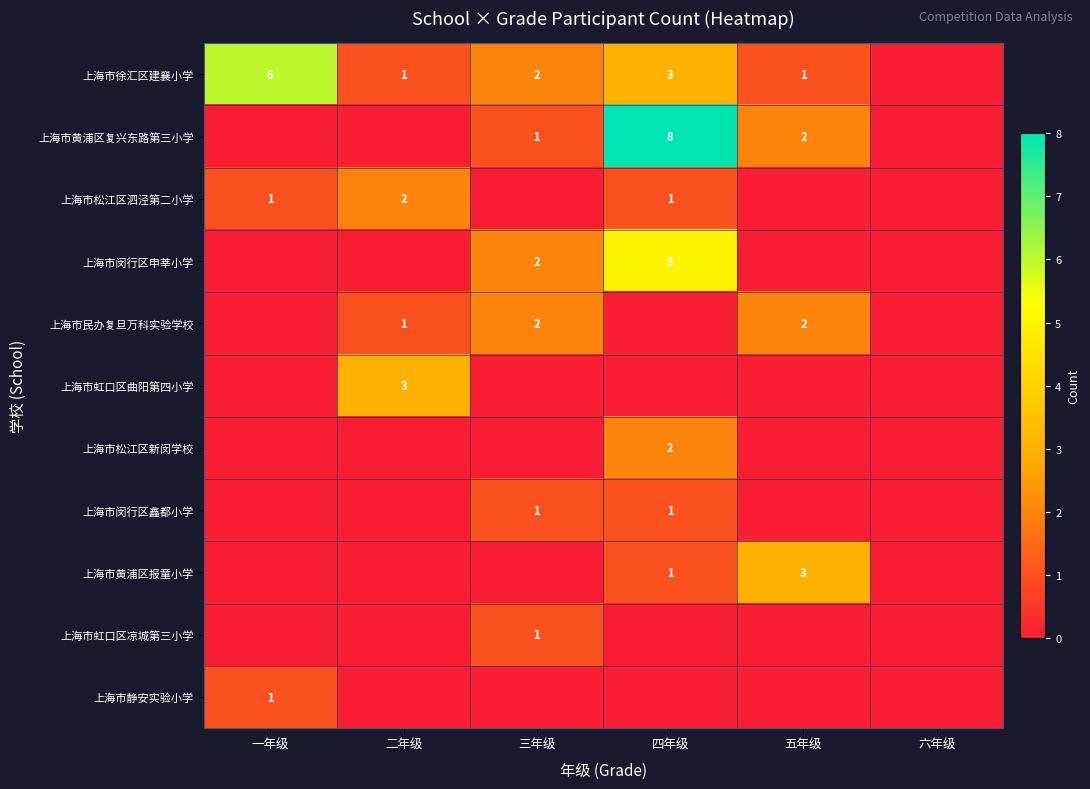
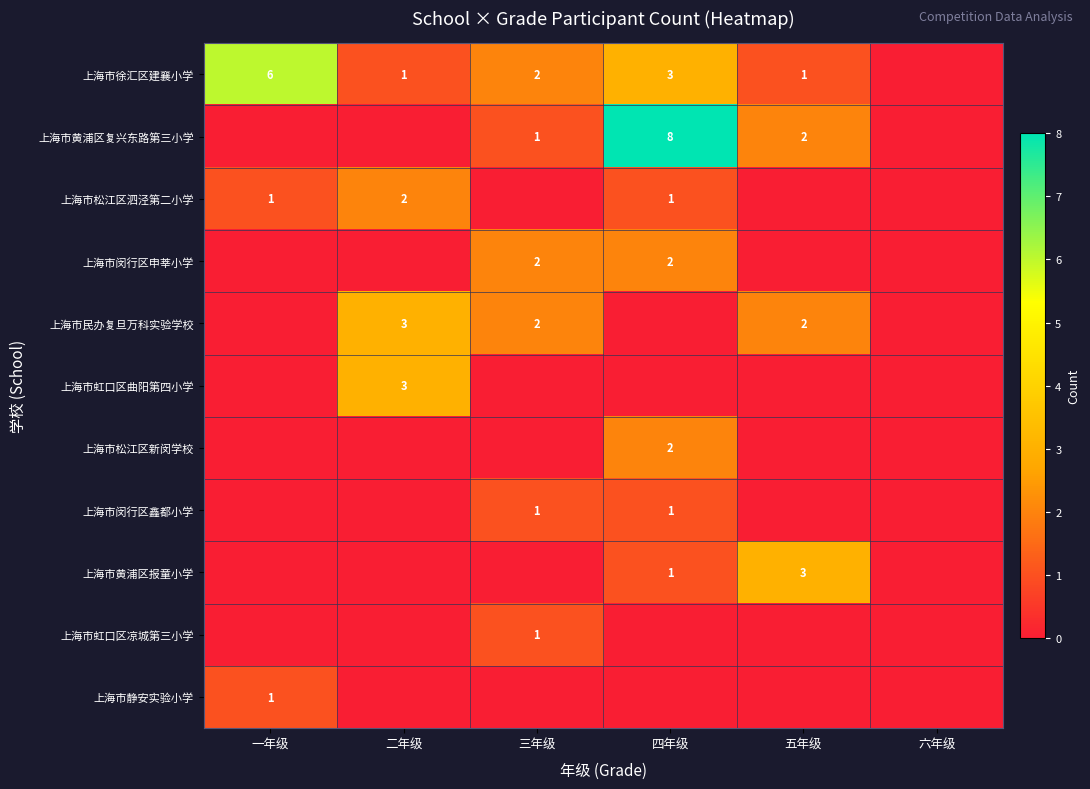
上海市闵行区申莘小学, 四年级: 5 -> 2
上海市民办复旦万科实验学校, 二年级: 1 -> 3
